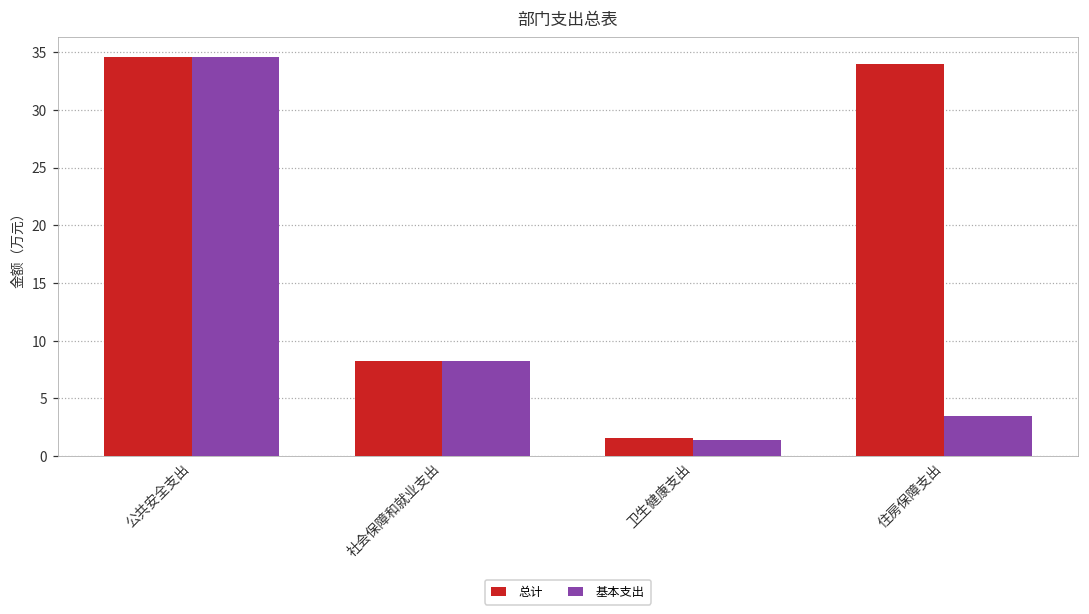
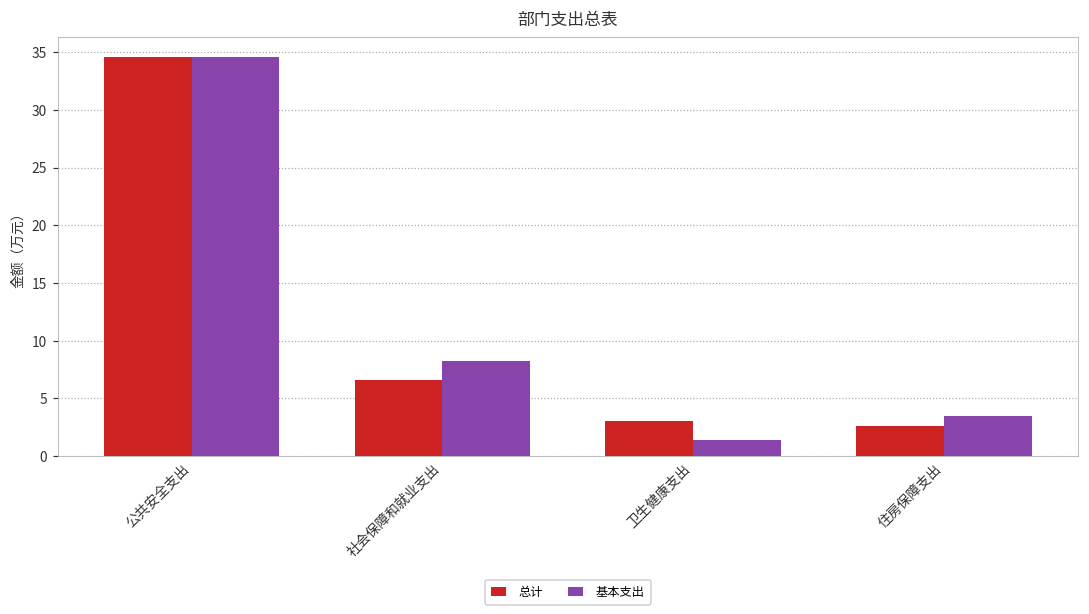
总计, 社会保障和就业支出: 8.2 -> 6.6
总计, 卫生健康支出: 1.6 -> 3.0
总计, 住房保障支出: 33.9 -> 2.6
